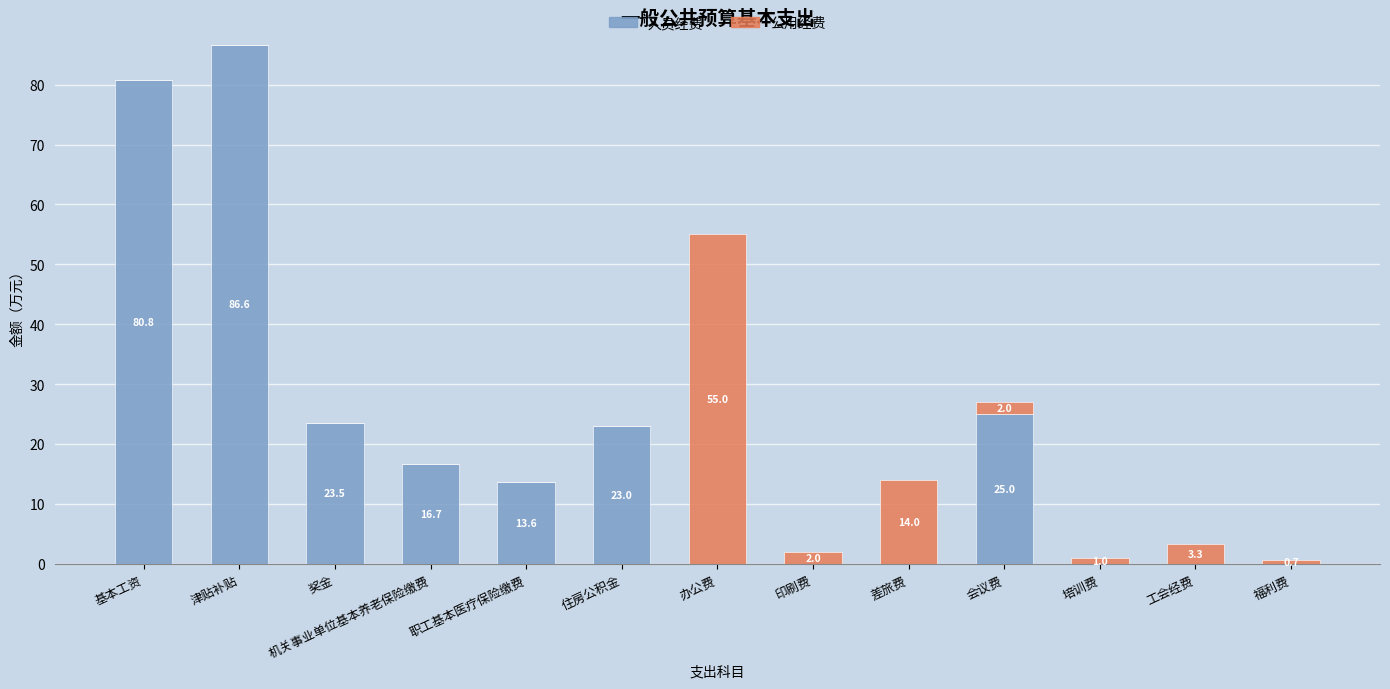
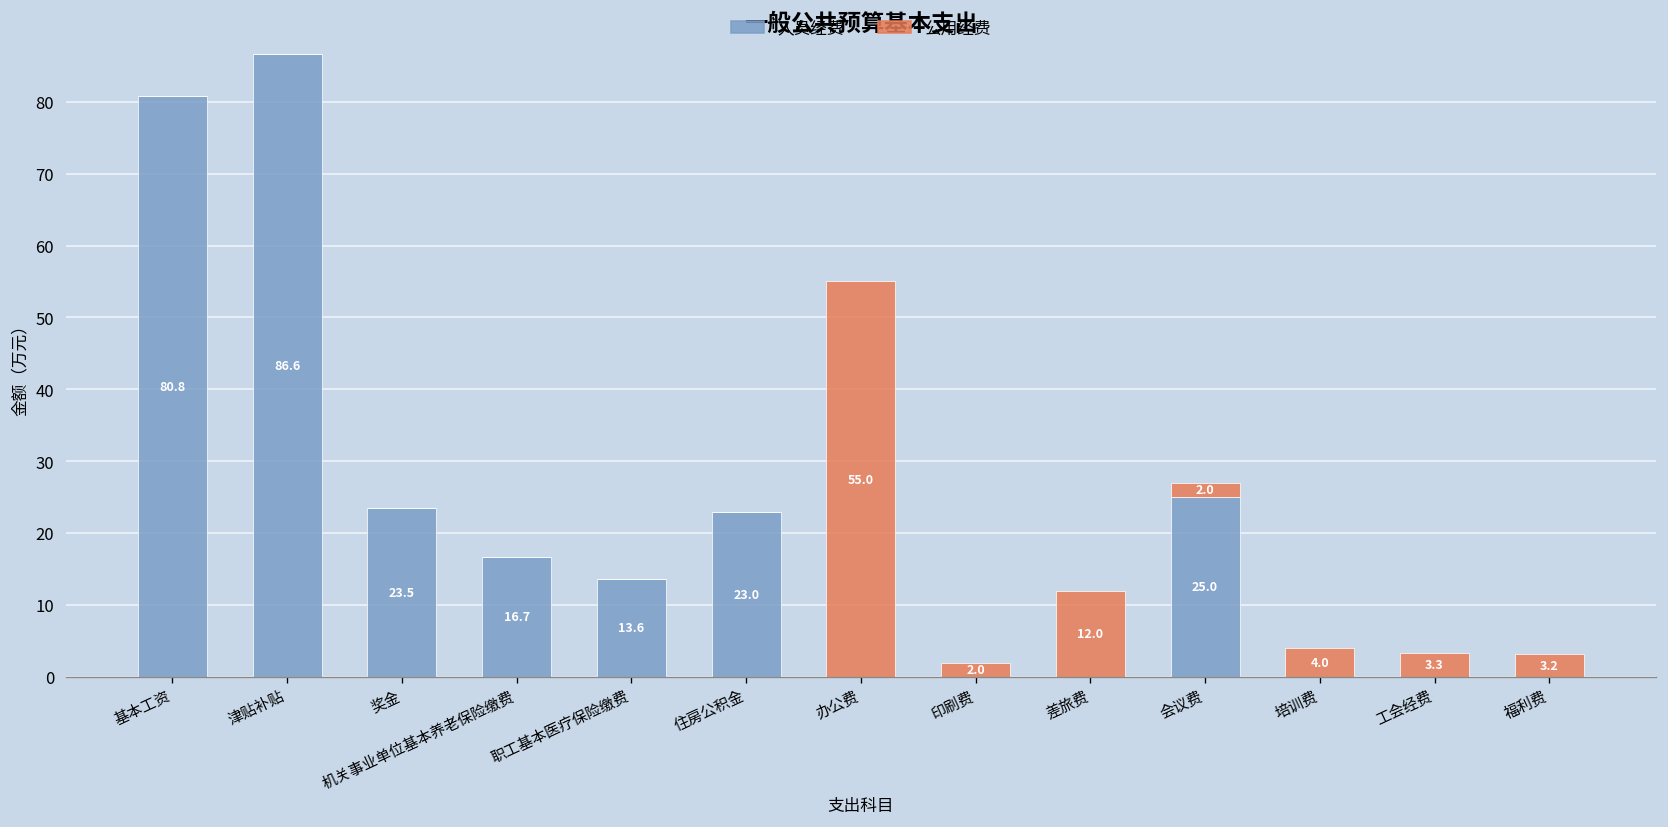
公用经费, 差旅费: 14.0 -> 12.0
公用经费, 培训费: 1.0 -> 4.0
公用经费, 福利费: 0.7 -> 3.2
